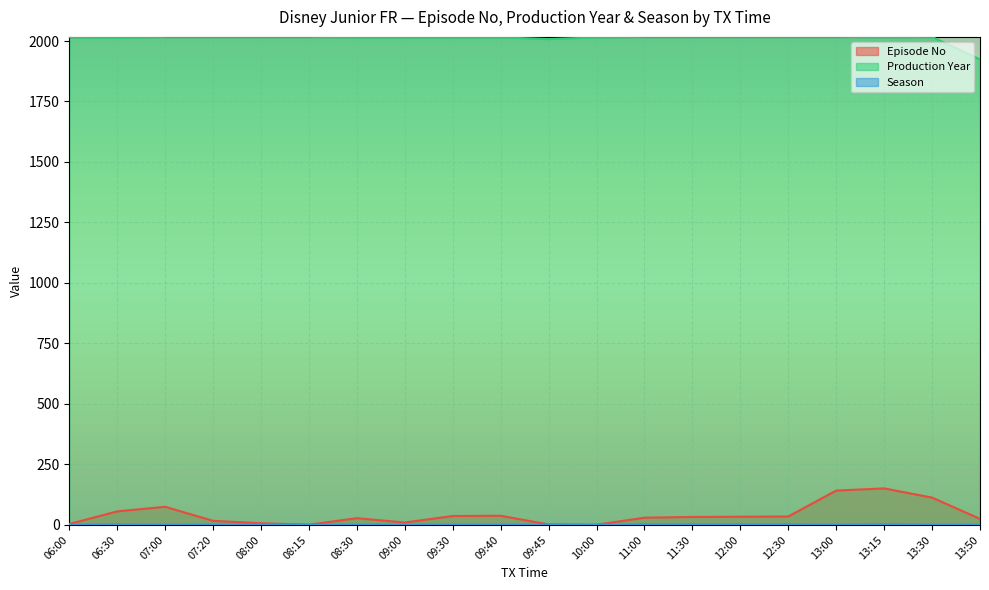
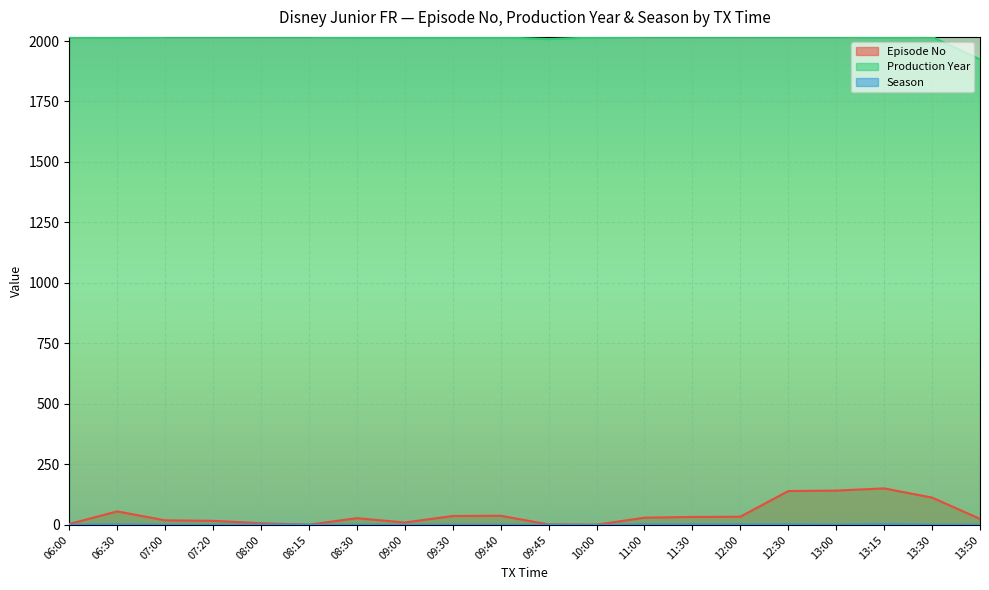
Episode No, 07:00: 80 -> 20
Episode No, 12:30: 40 -> 140
